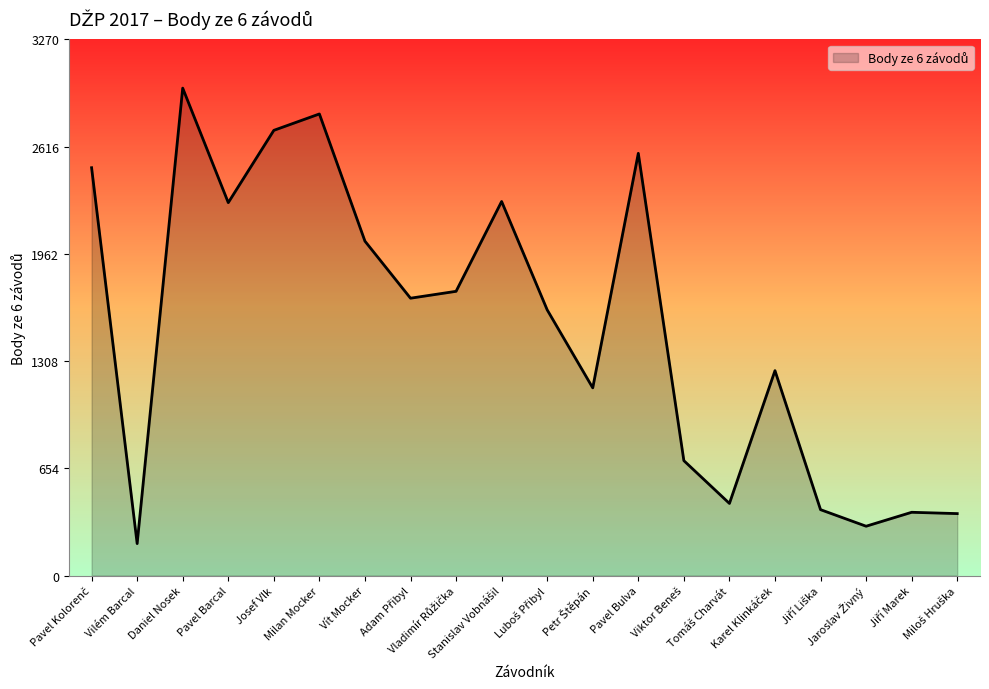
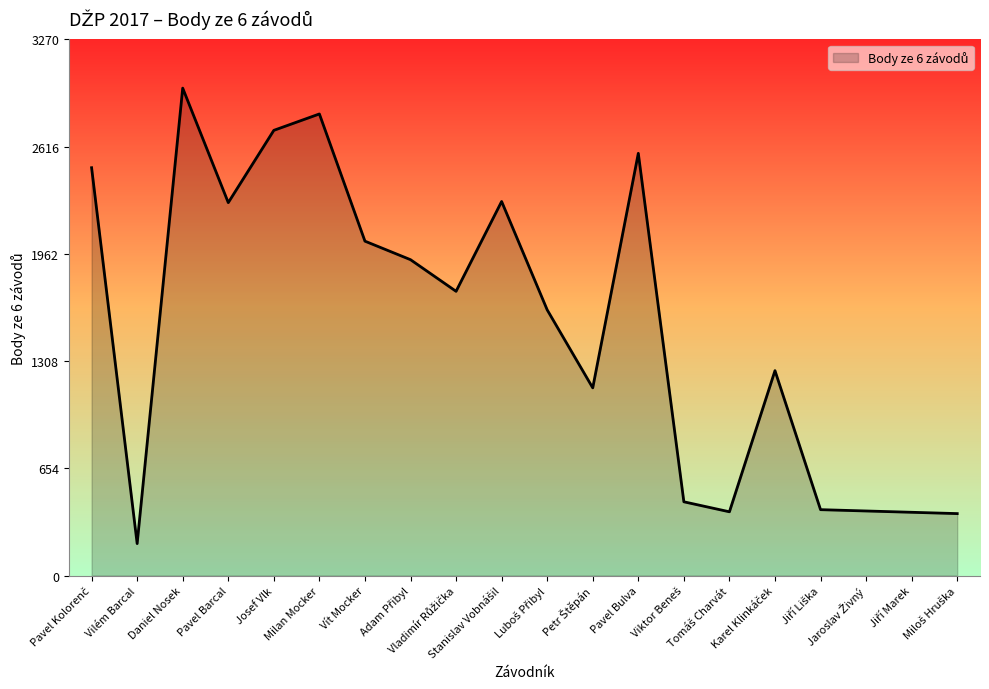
Adam Přibyl: 1690 -> 1930
Viktor Beneš: 700 -> 450
Tomáš Charvát: 440 -> 390
Jaroslav Živný: 300 -> 390
